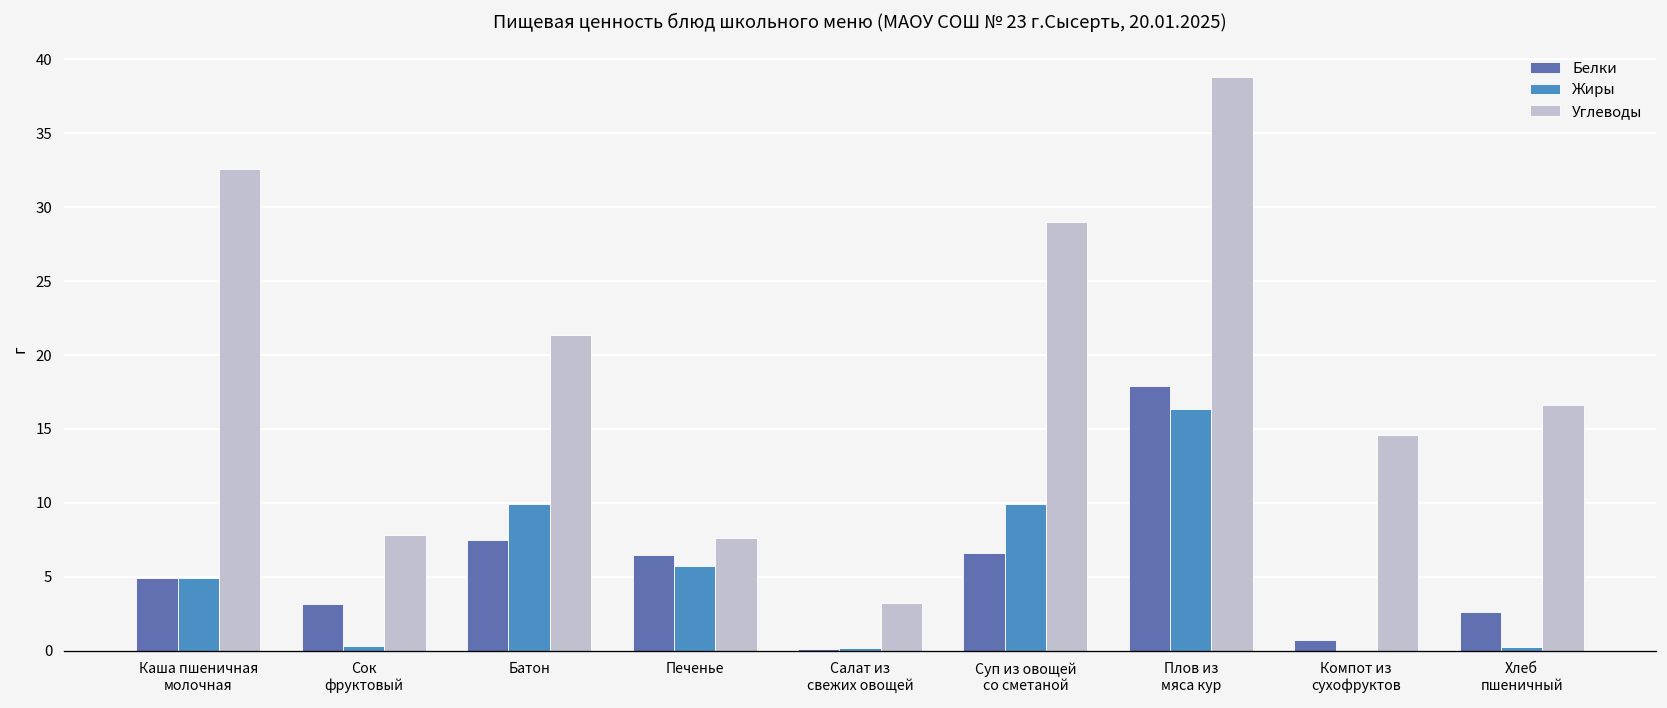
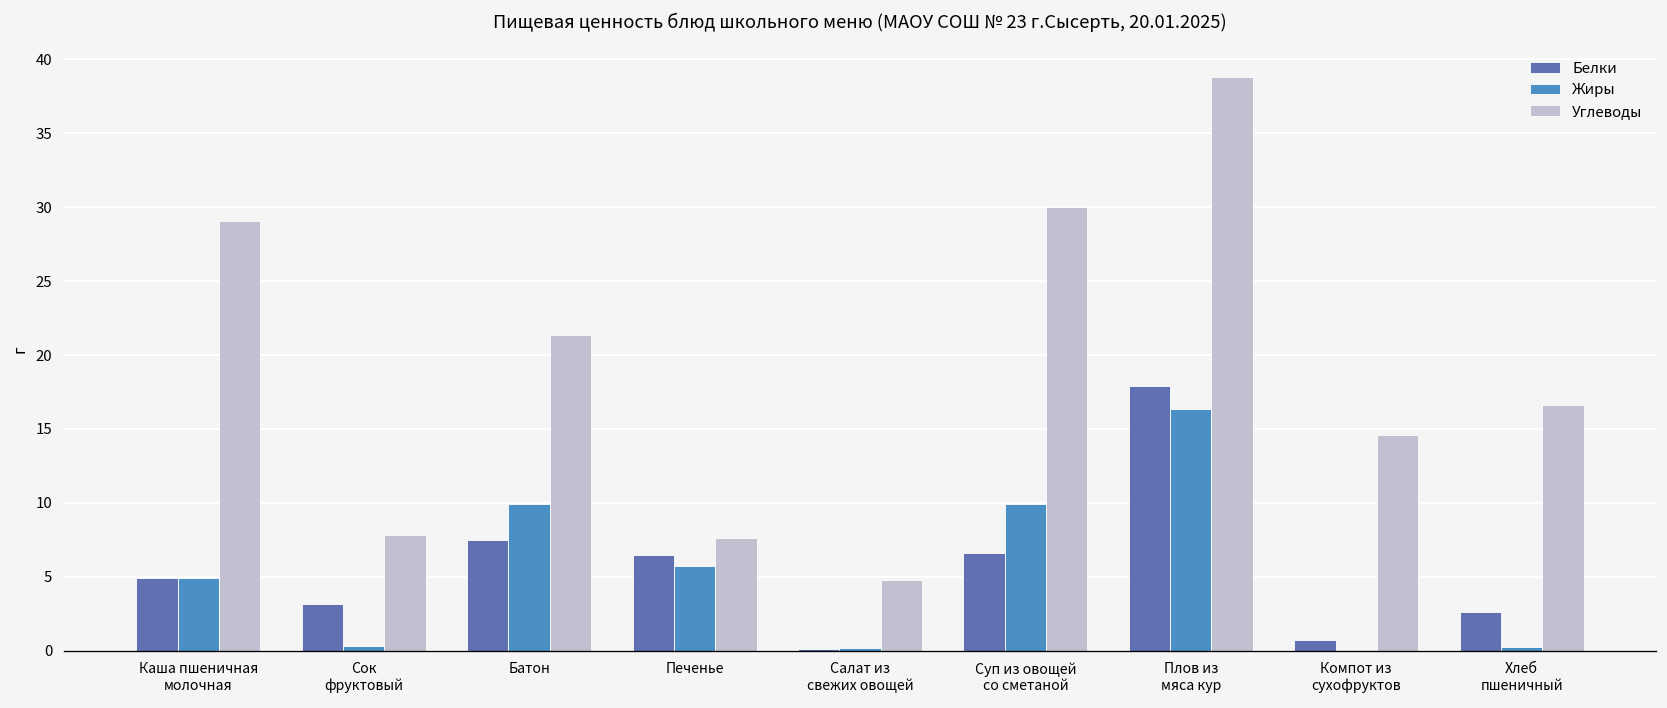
Углеводы, Каша пшеничная молочная: 32.6 -> 29.1
Углеводы, Салат из свежих овощей: 3.2 -> 4.8
Углеводы, Суп из овощей со сметаной: 29.0 -> 30.0
